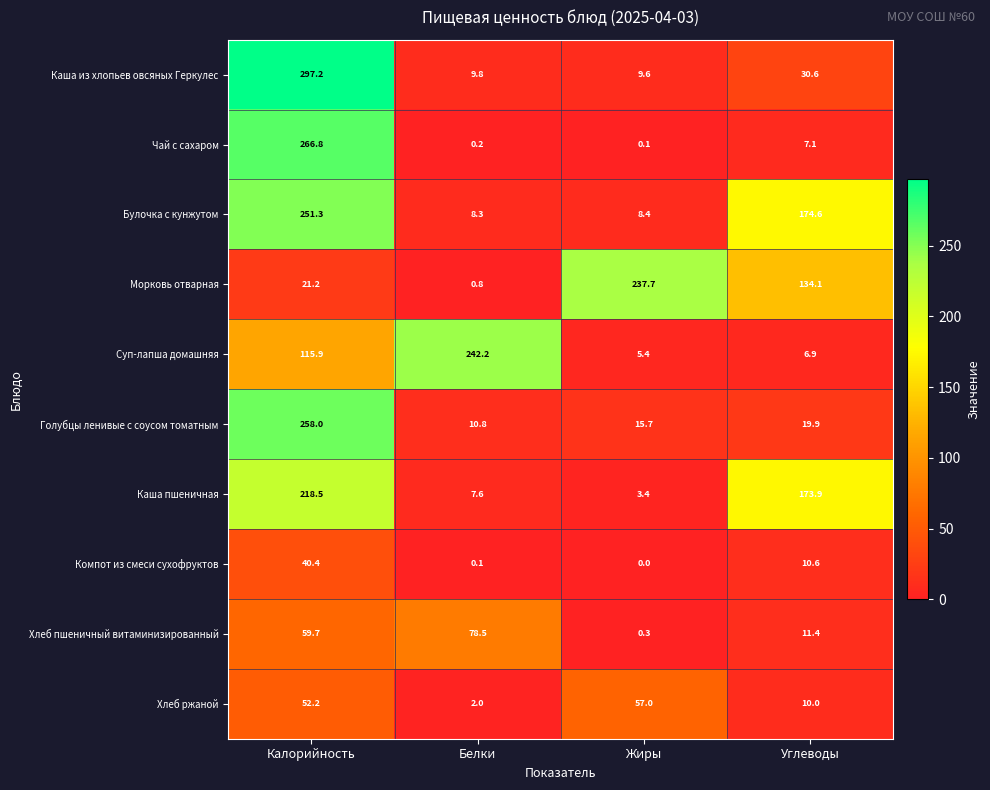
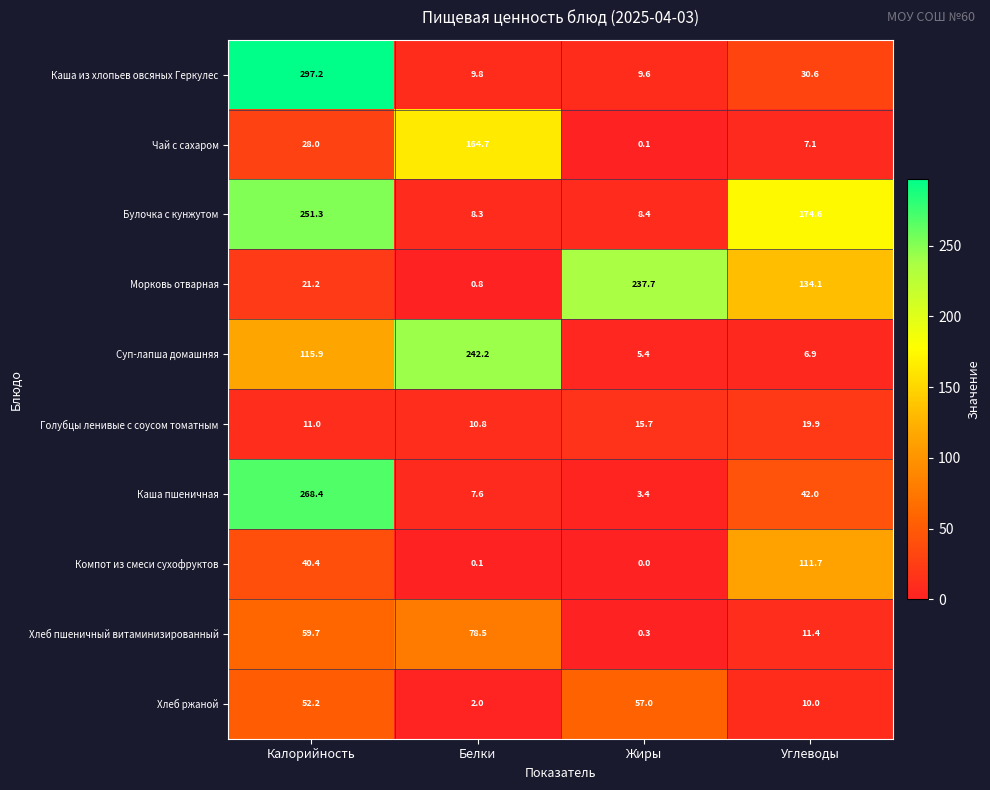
Чай с сахаром, Калорийность: 266.8 -> 28.0
Чай с сахаром, Белки: 0.2 -> 164.7
Голубцы ленивые с соусом томатным, Калорийность: 258.0 -> 11.0
Каша пшеничная, Калорийность: 218.5 -> 268.4
Каша пшеничная, Углеводы: 173.9 -> 42.0
Компот из смеси сухофруктов, Углеводы: 10.6 -> 111.7
